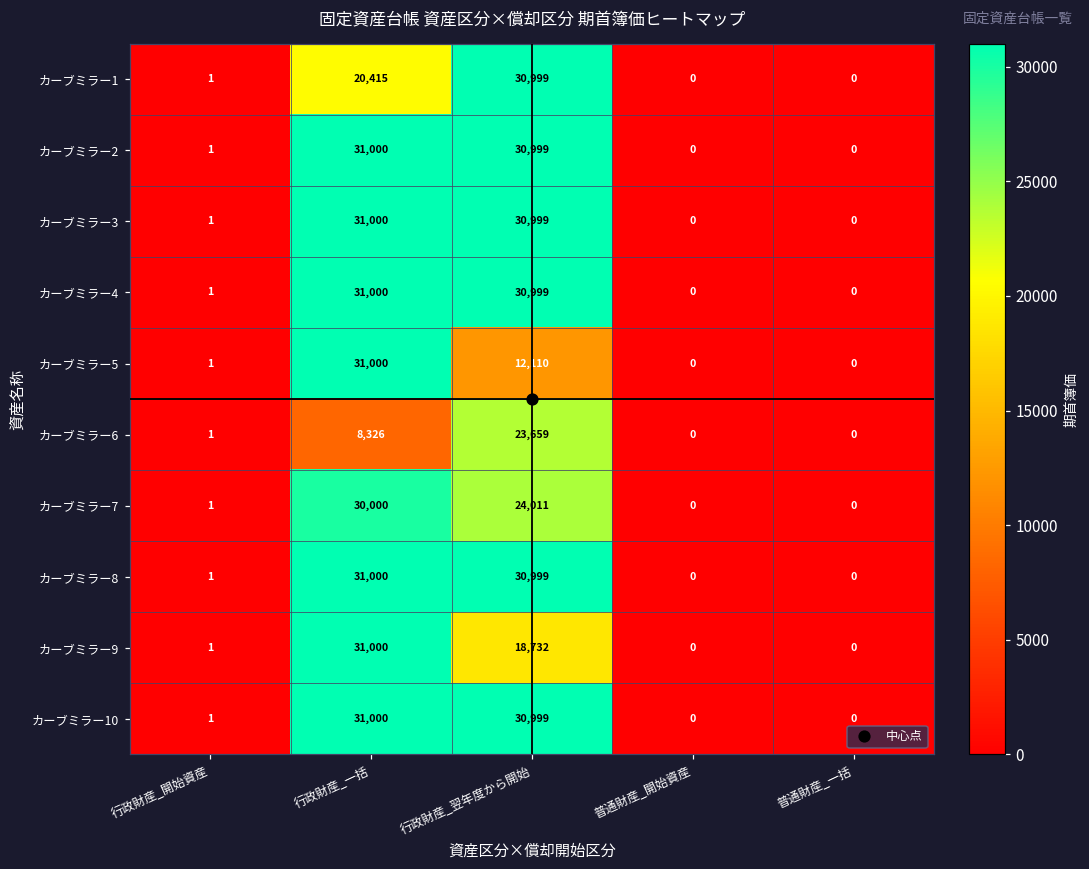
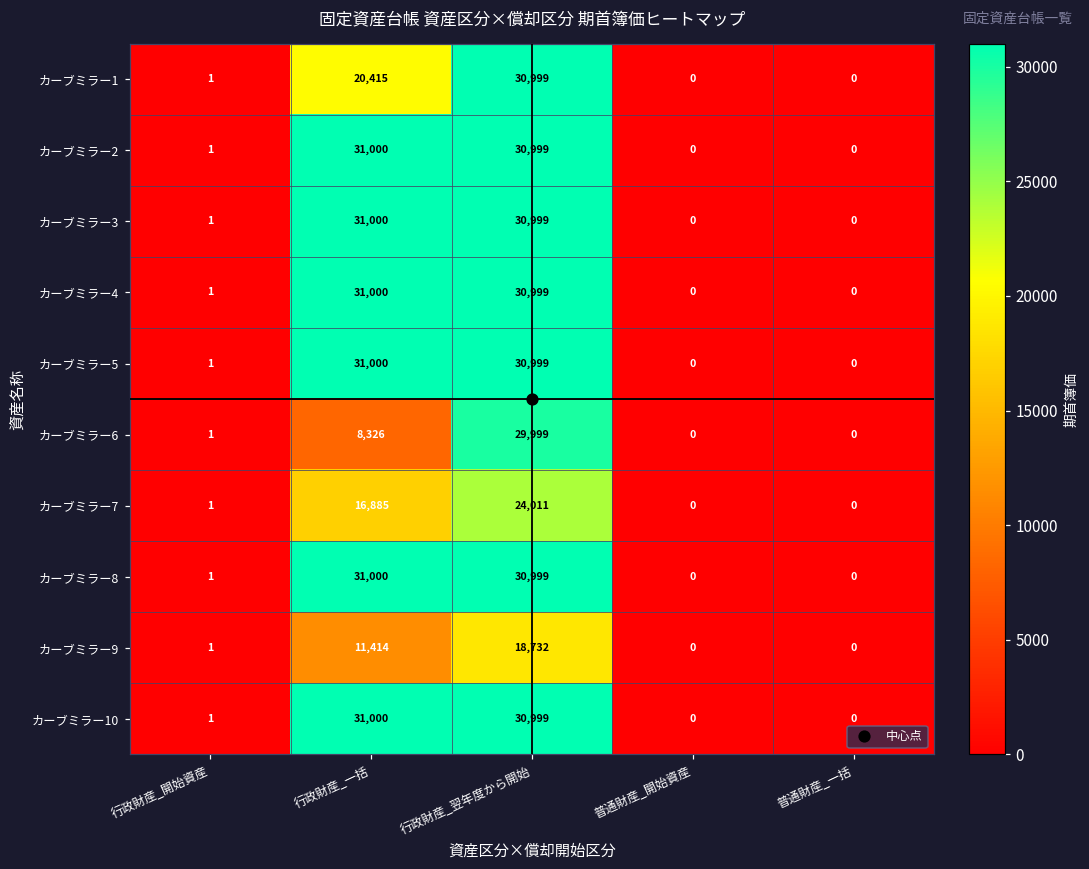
カーブミラー5, 行政財産_翌年度から開始: 12,110 -> 30,999
カーブミラー6, 行政財産_翌年度から開始: 23,659 -> 29,999
カーブミラー7, 行政財産_一括: 30,000 -> 16,885
カーブミラー9, 行政財産_一括: 31,000 -> 11,414
